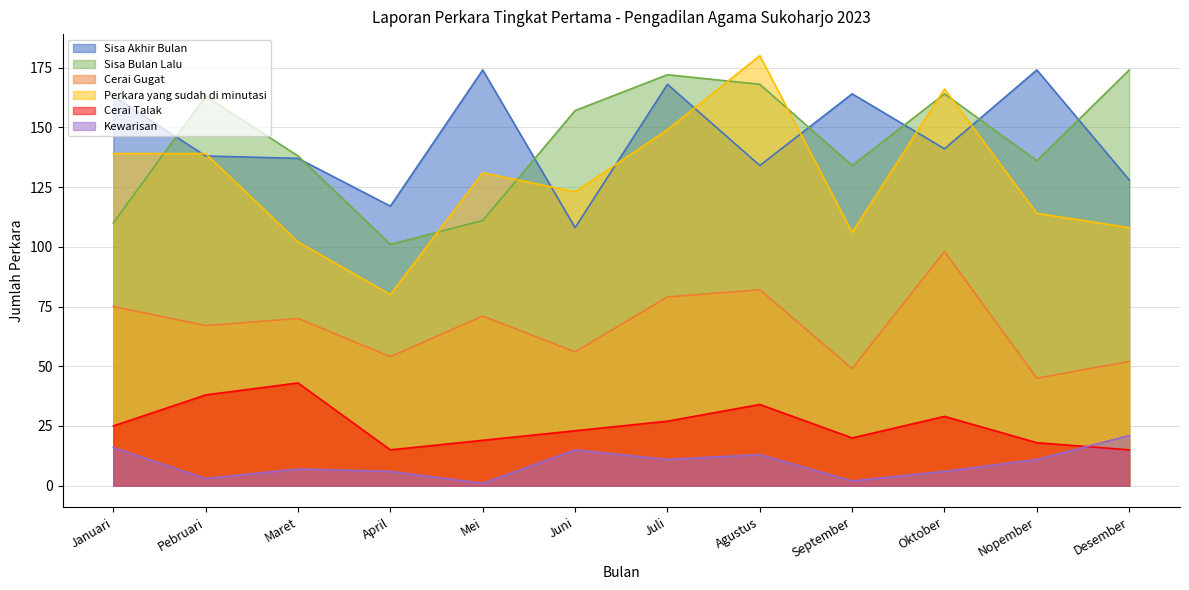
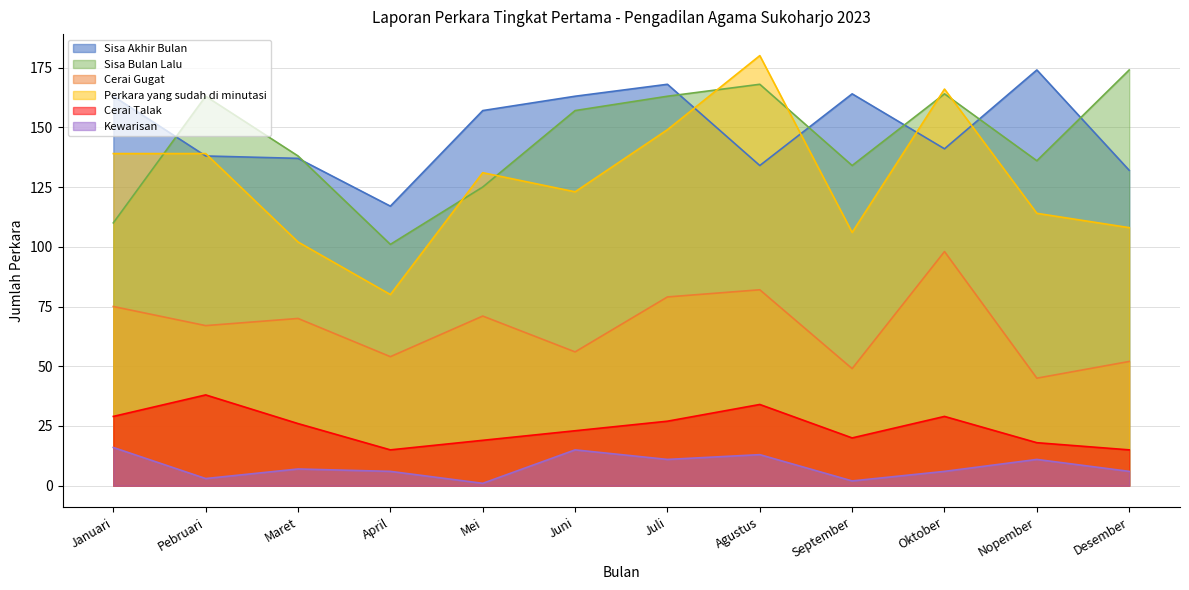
Cerai Talak, Januari: 25 -> 29
Cerai Talak, Maret: 43 -> 26
Sisa Akhir Bulan, Mei: 174 -> 157
Sisa Bulan Lalu, Mei: 111 -> 125
Sisa Akhir Bulan, Juni: 108 -> 163
Sisa Bulan Lalu, Juli: 172 -> 163
Sisa Akhir Bulan, Desember: 128 -> 132
Kewarisan, Desember: 21 -> 6
